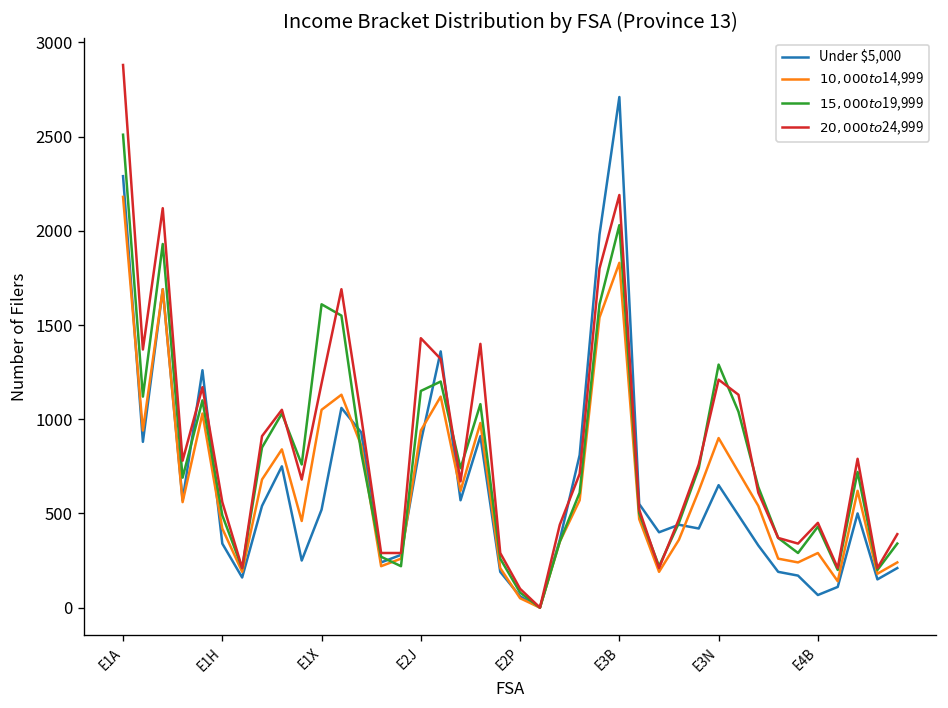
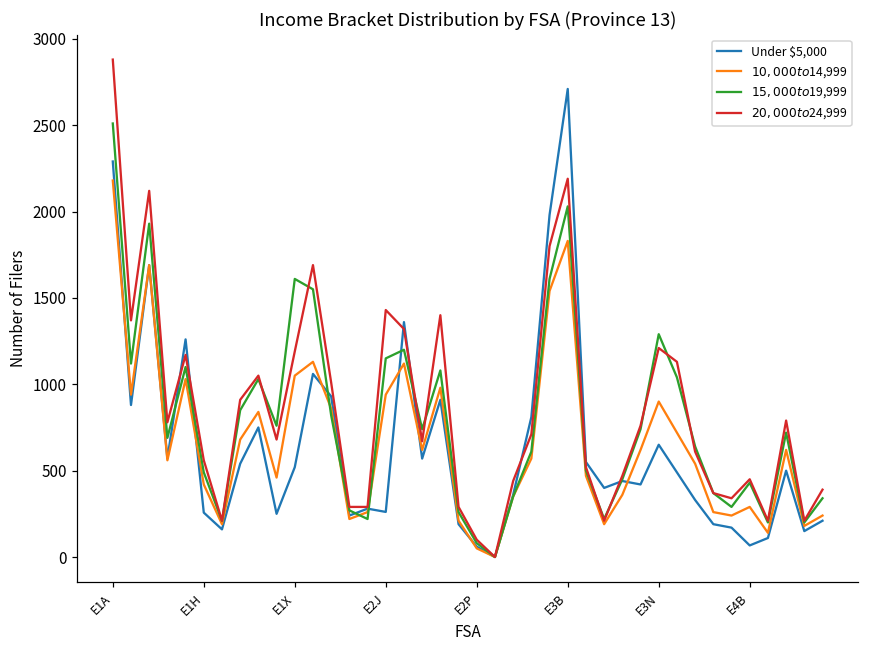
Under $5,000, E1H: 340 -> 260
Under $5,000, E2J: 880 -> 260
